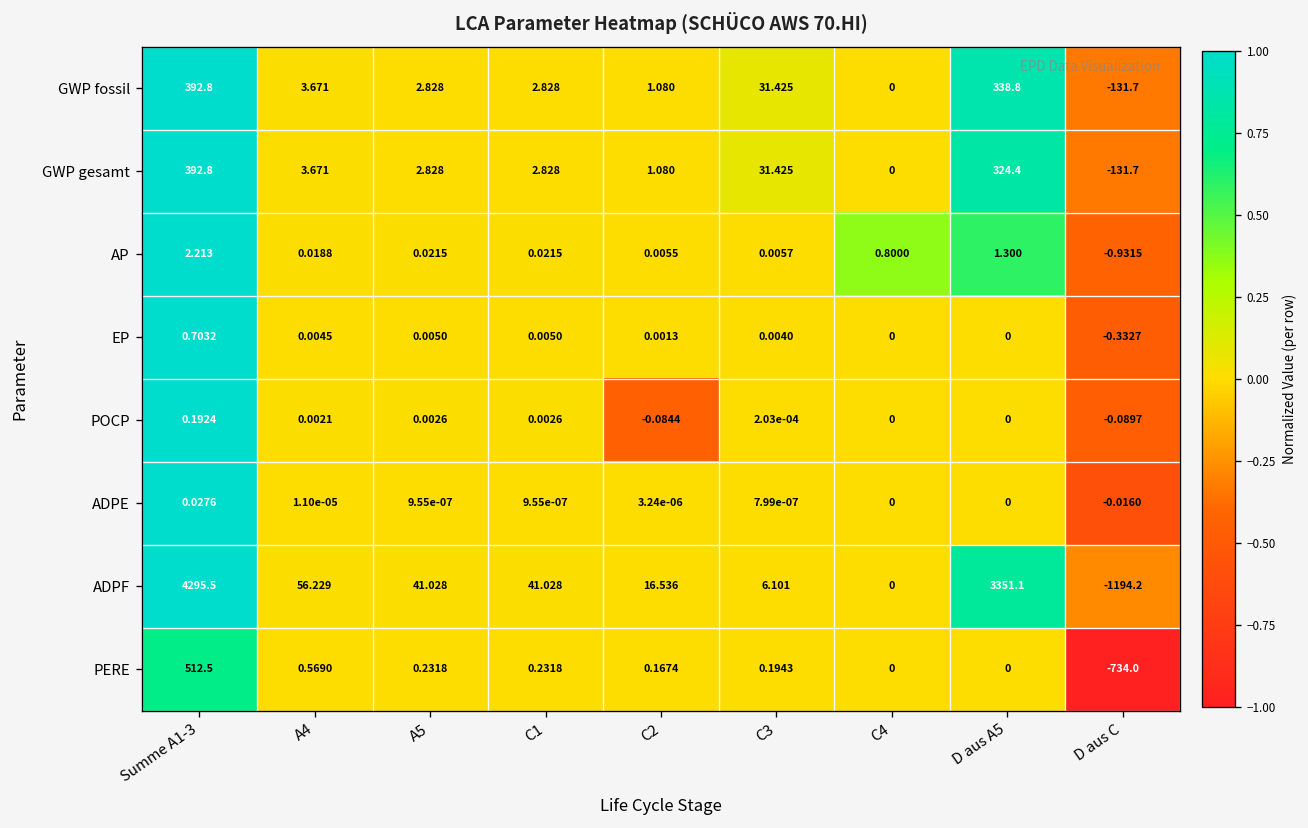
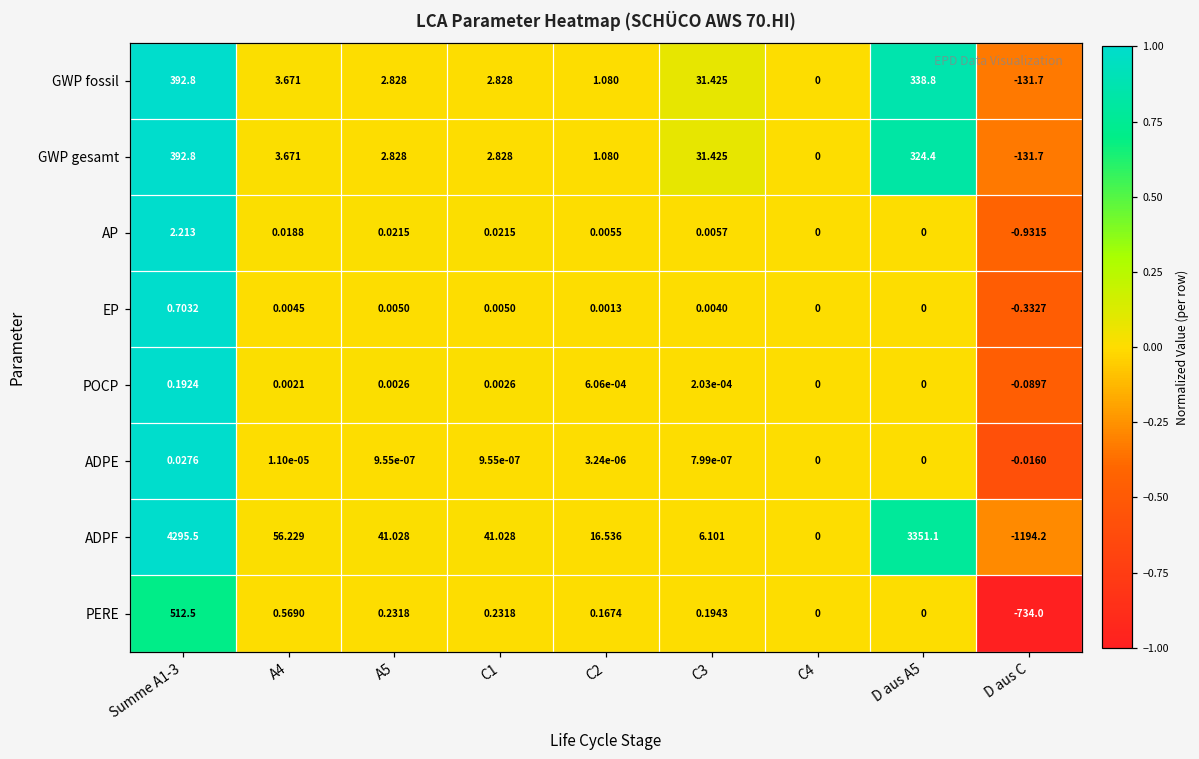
AP, C4: 0.8000 -> 0
AP, D aus A5: 1.300 -> 0
POCP, C2: -0.0844 -> 6.06e-04
